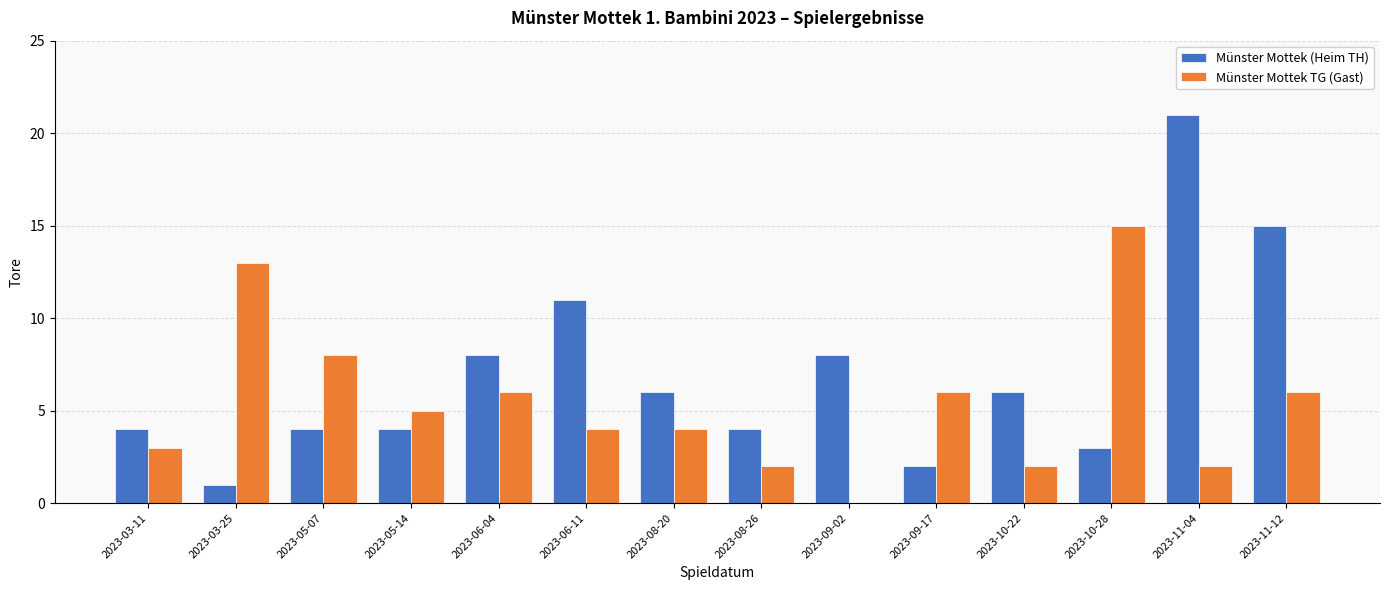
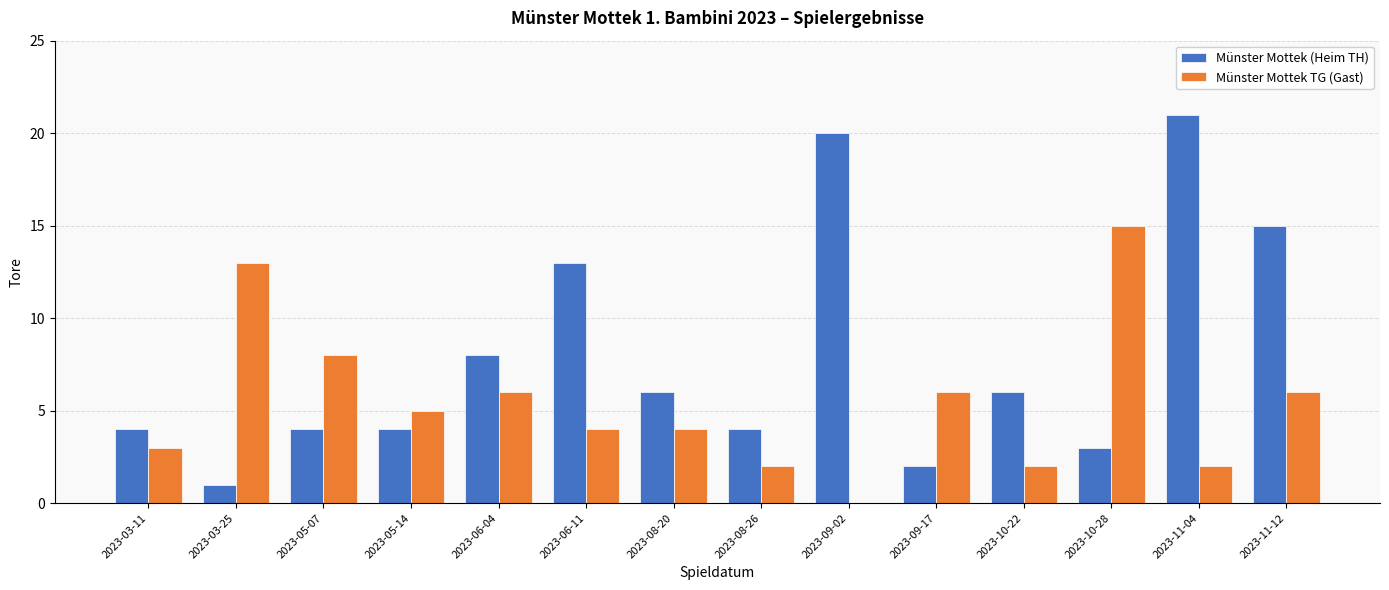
Münster Mottek (Heim TH), 2023-06-11: 11 -> 13
Münster Mottek (Heim TH), 2023-09-02: 8 -> 20
